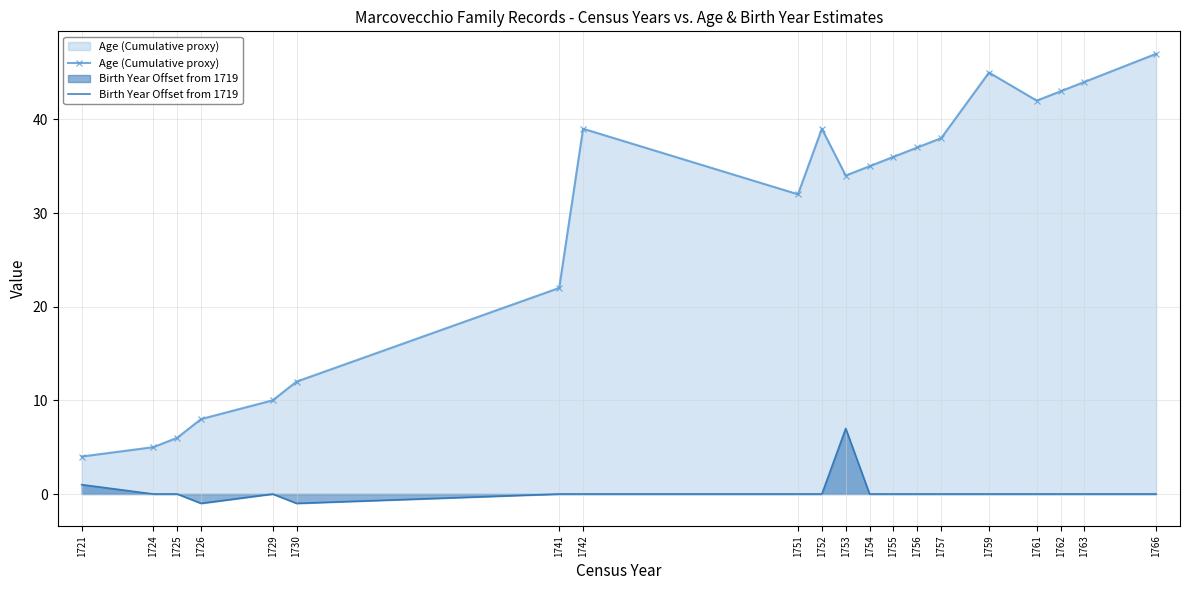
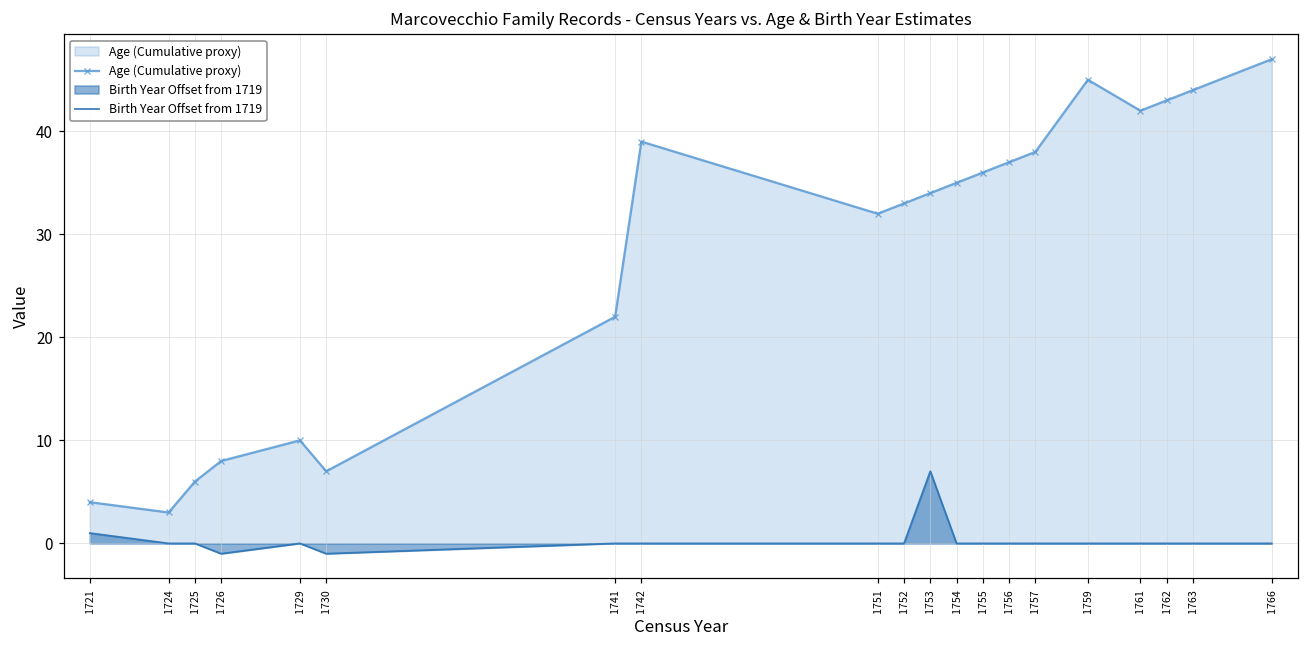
Age (Cumulative proxy), 1724: 5 -> 3
Age (Cumulative proxy), 1730: 12 -> 7
Age (Cumulative proxy), 1752: 39 -> 33
